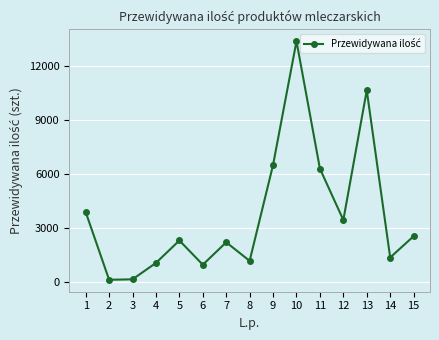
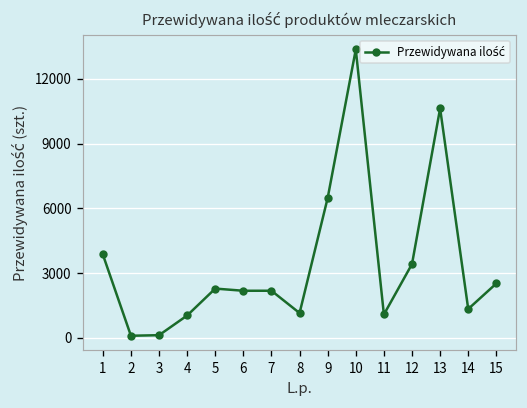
6: 900 -> 2200
11: 6300 -> 1100
